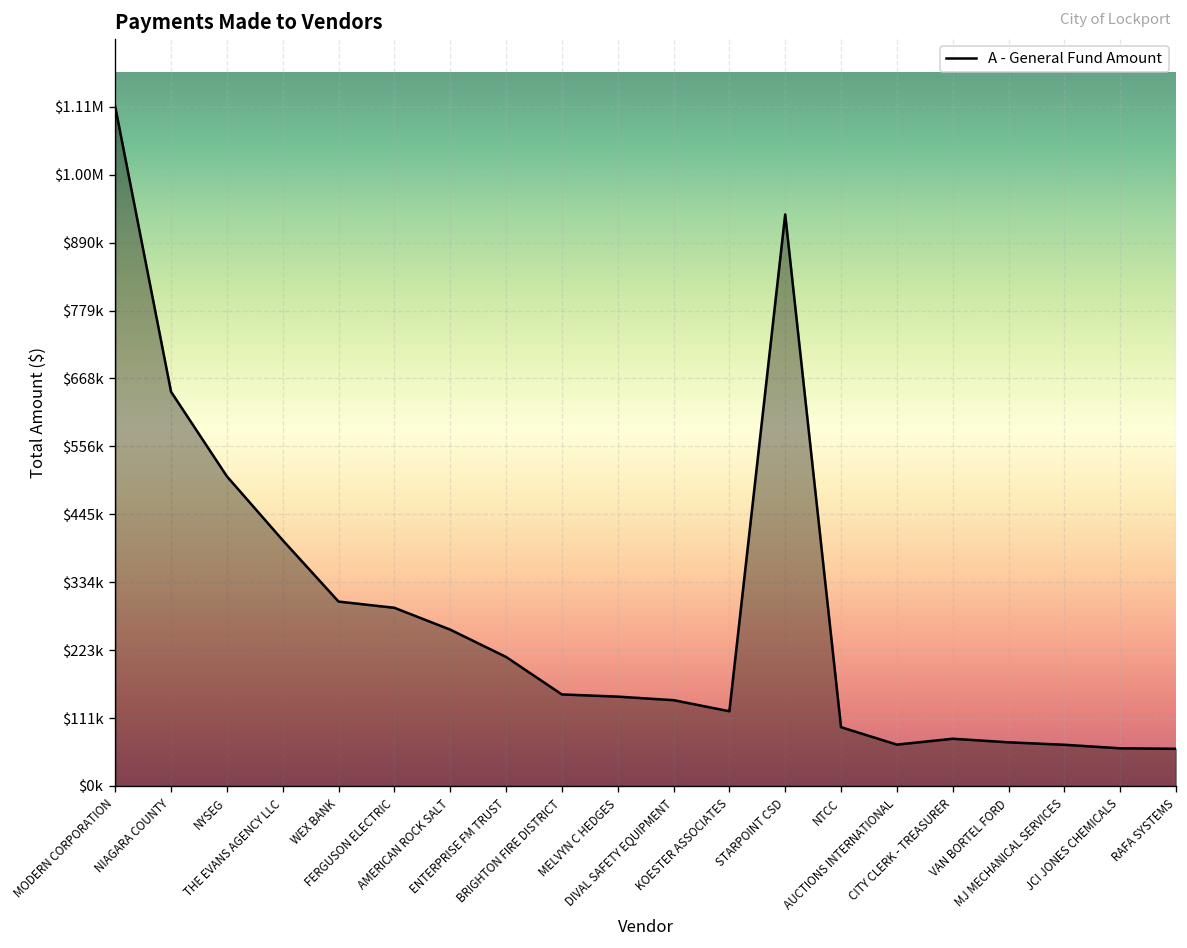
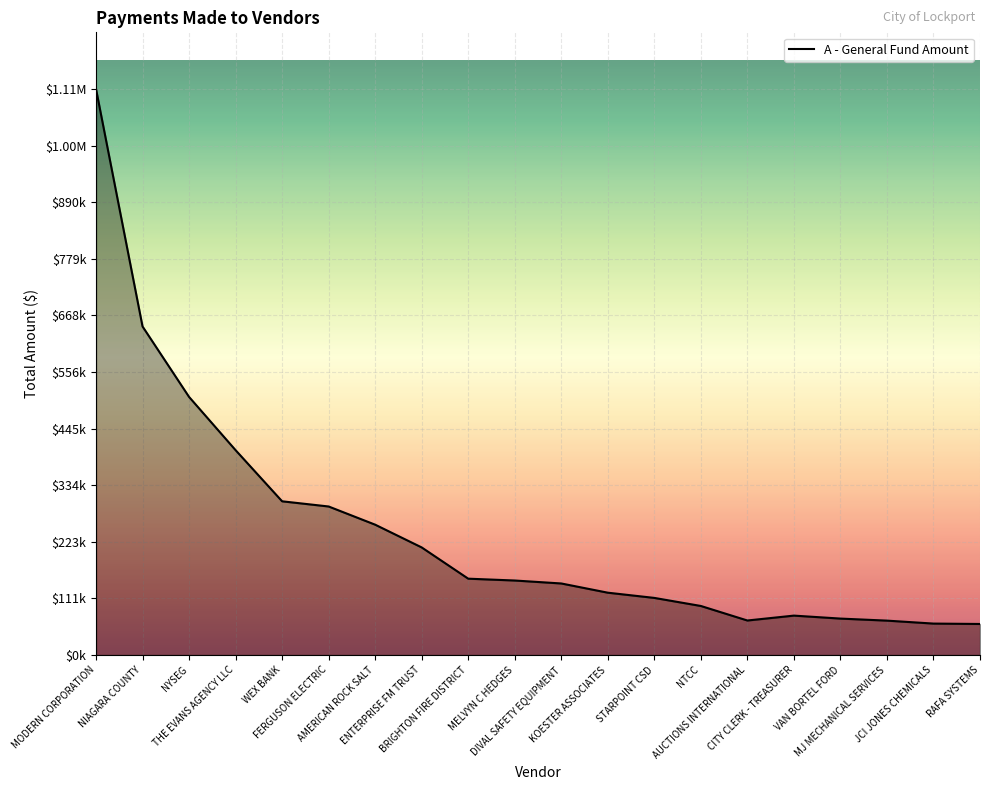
STARPOINT CSD: $940000 -> $110000
